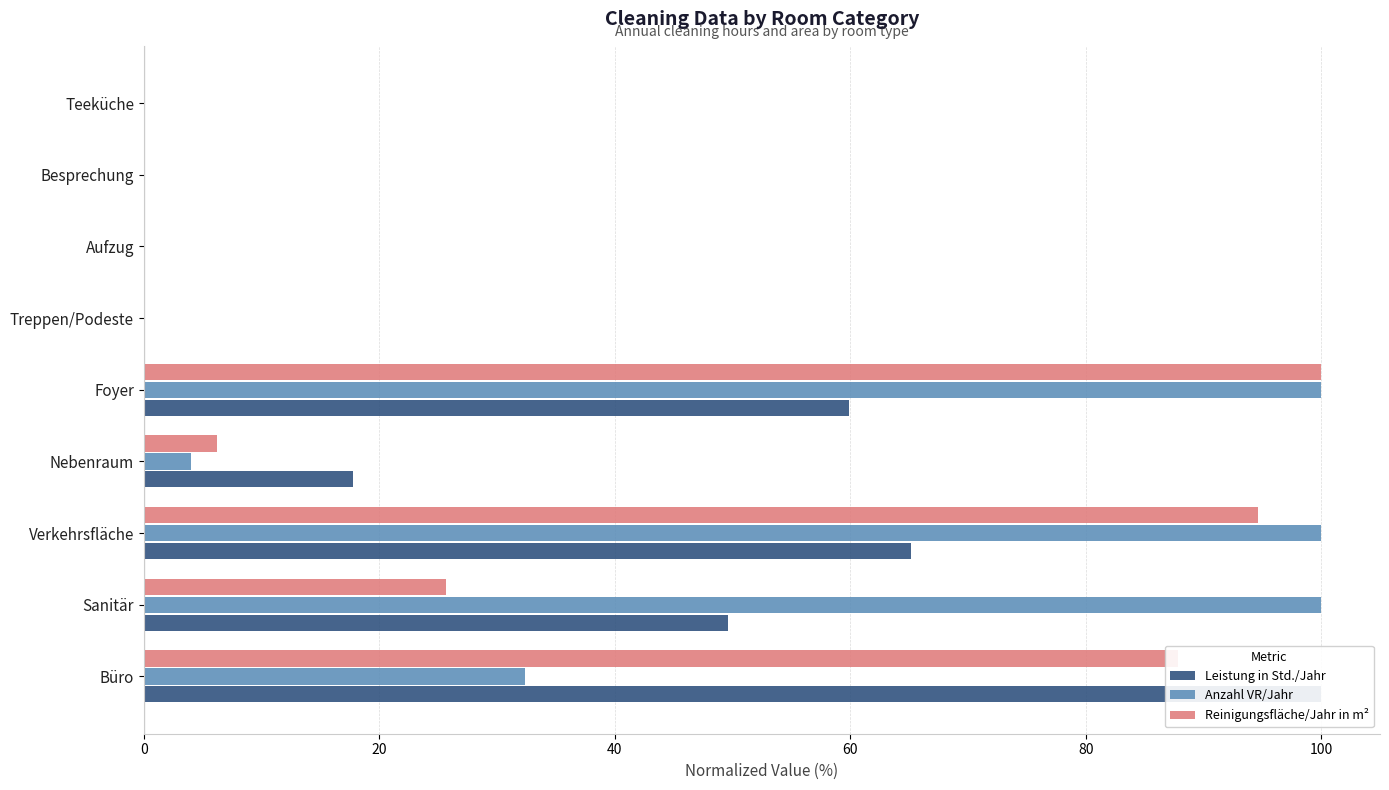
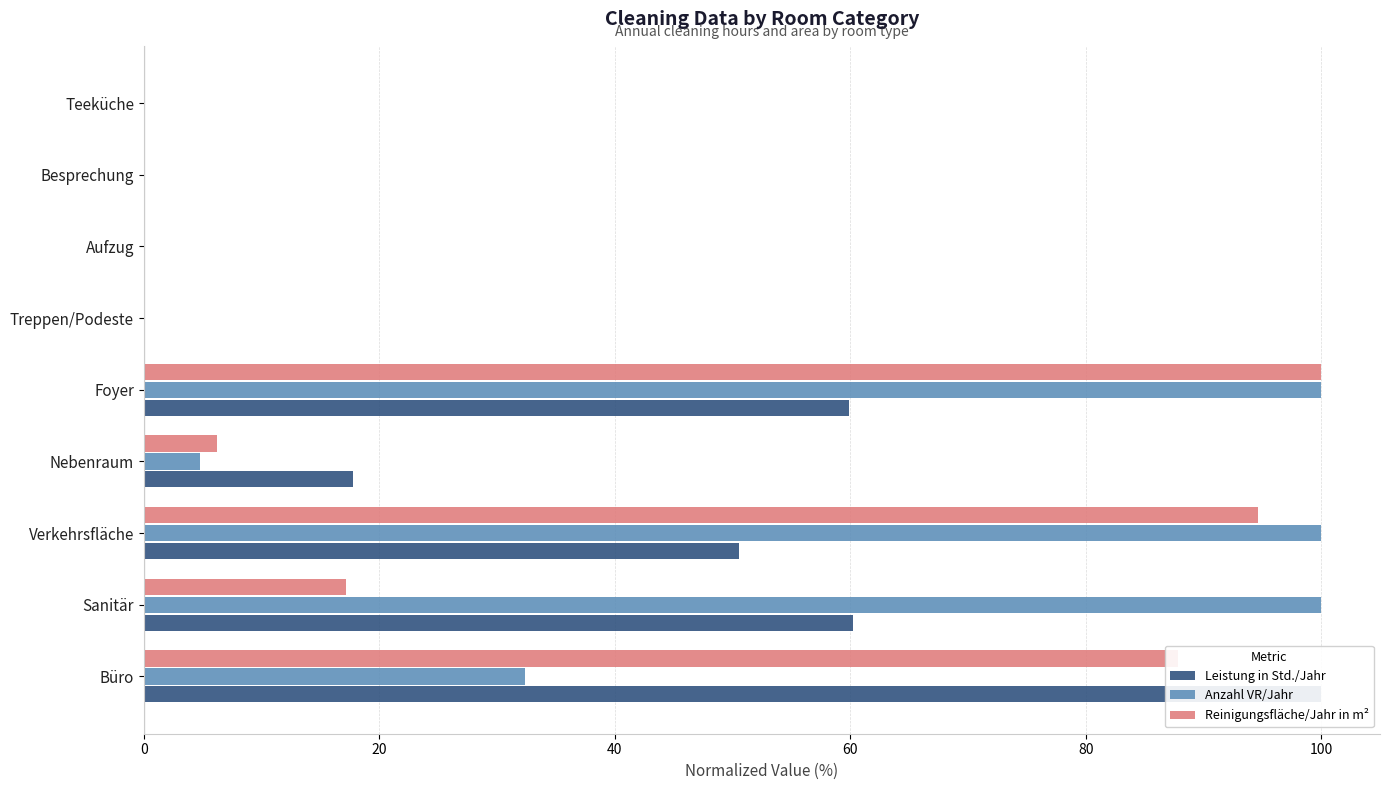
Anzahl VR/Jahr, Nebenraum: 4.0 -> 4.8
Leistung in Std./Jahr, Verkehrsfläche: 65.2 -> 50.5
Reinigungsfläche/Jahr in m², Sanitär: 25.7 -> 17.2
Leistung in Std./Jahr, Sanitär: 49.6 -> 60.2
